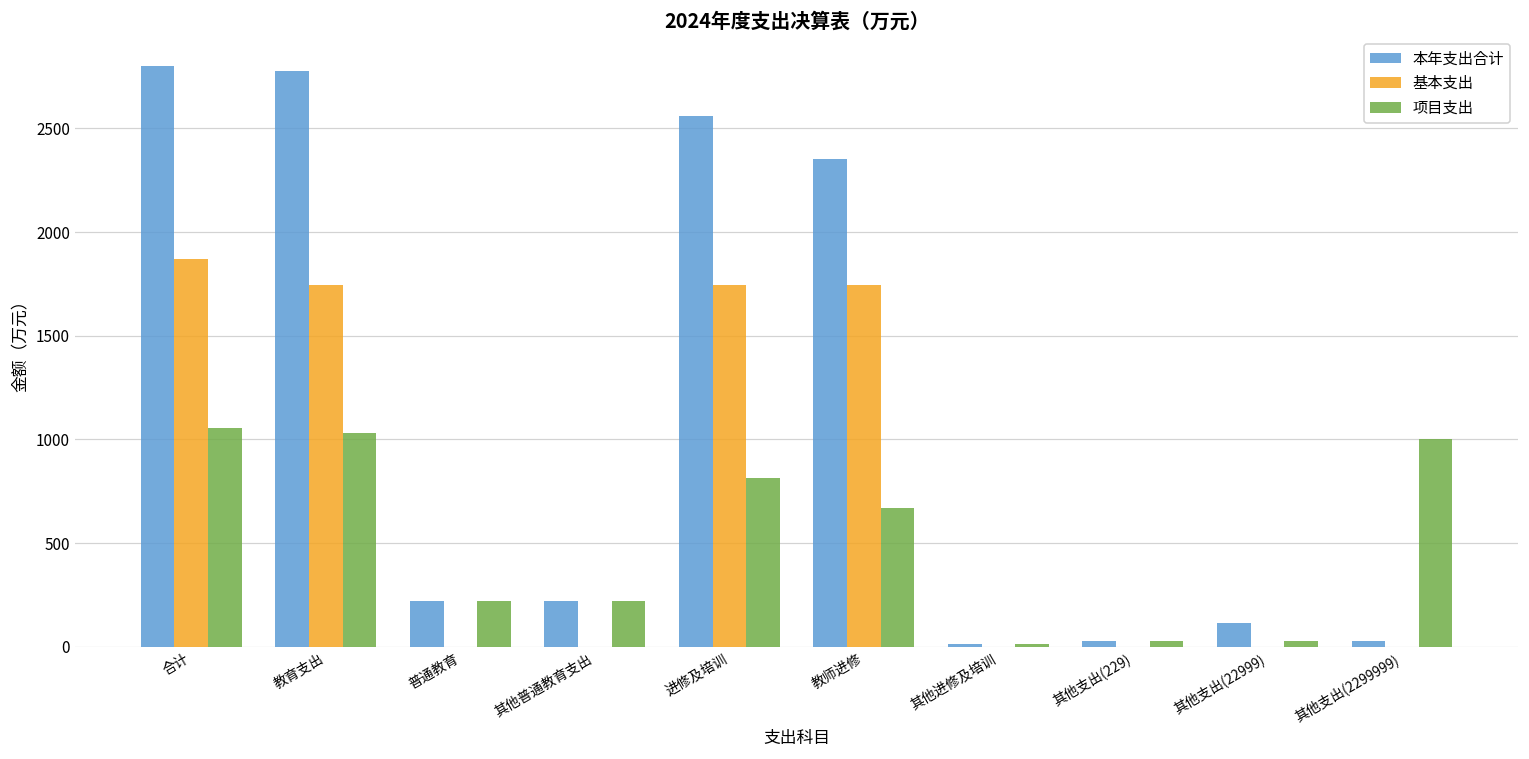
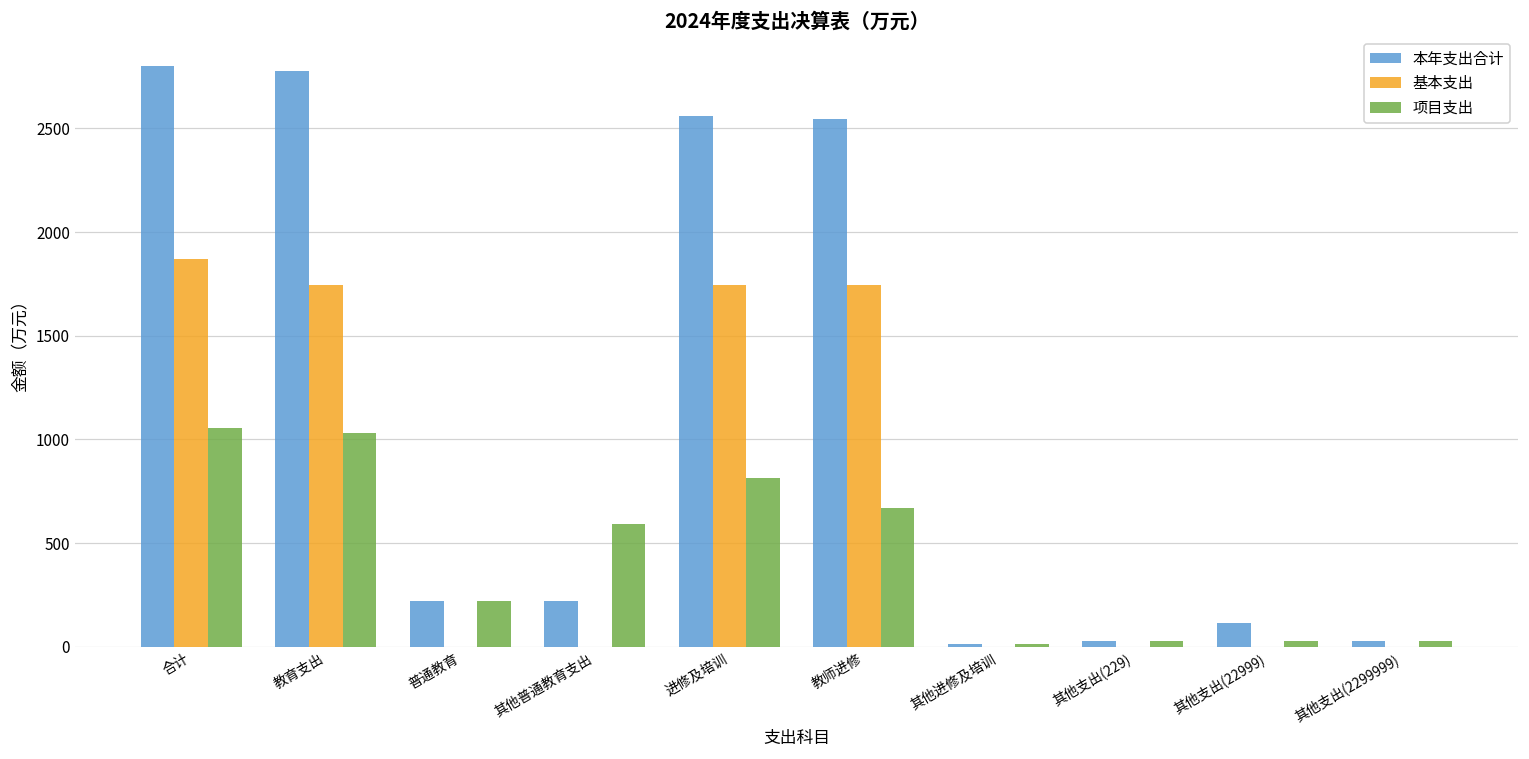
项目支出, 其他普通教育支出: 220 -> 590
本年支出合计, 教师进修: 2350 -> 2550
项目支出, 其他支出(2299999): 1000 -> 30
